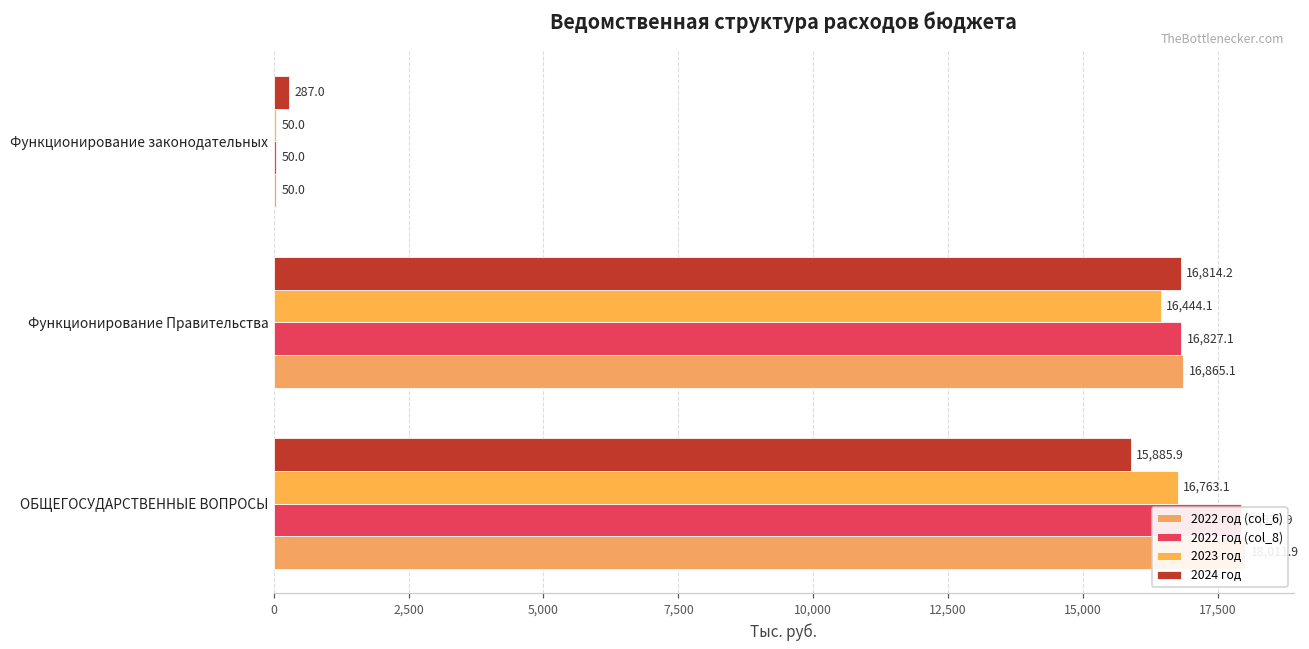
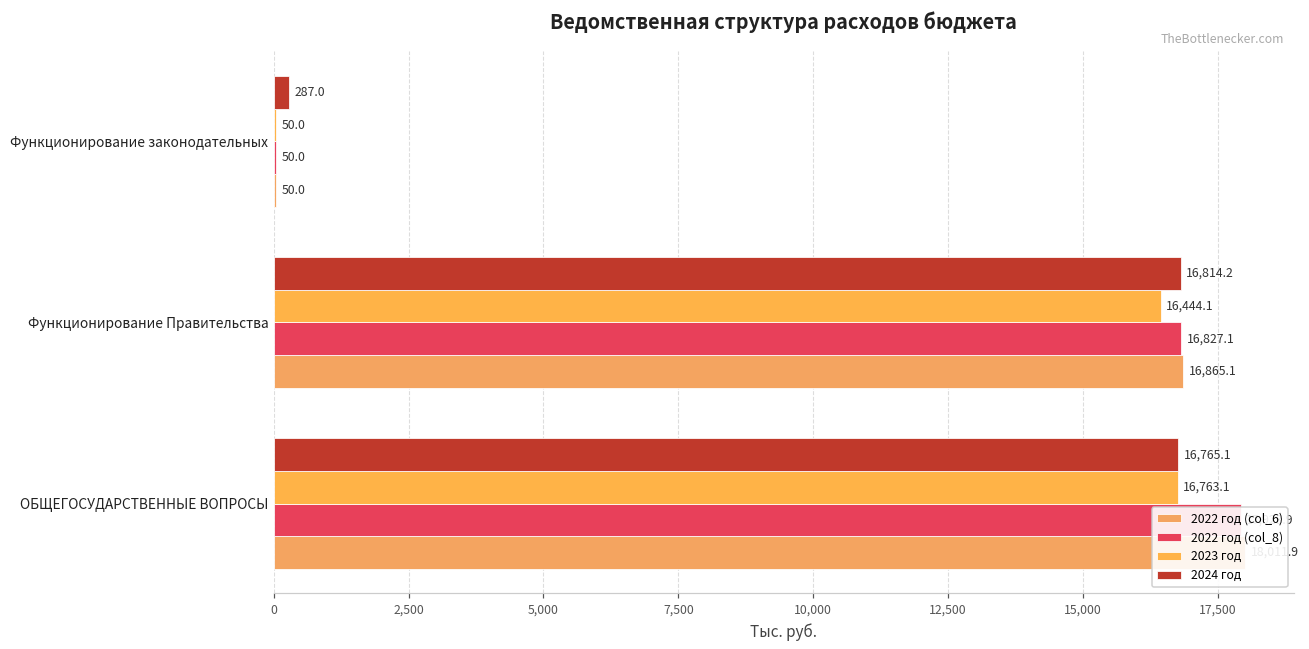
2024 год, ОБЩЕГОСУДАРСТВЕННЫЕ ВОПРОСЫ: 15,885.9 -> 16,765.1
